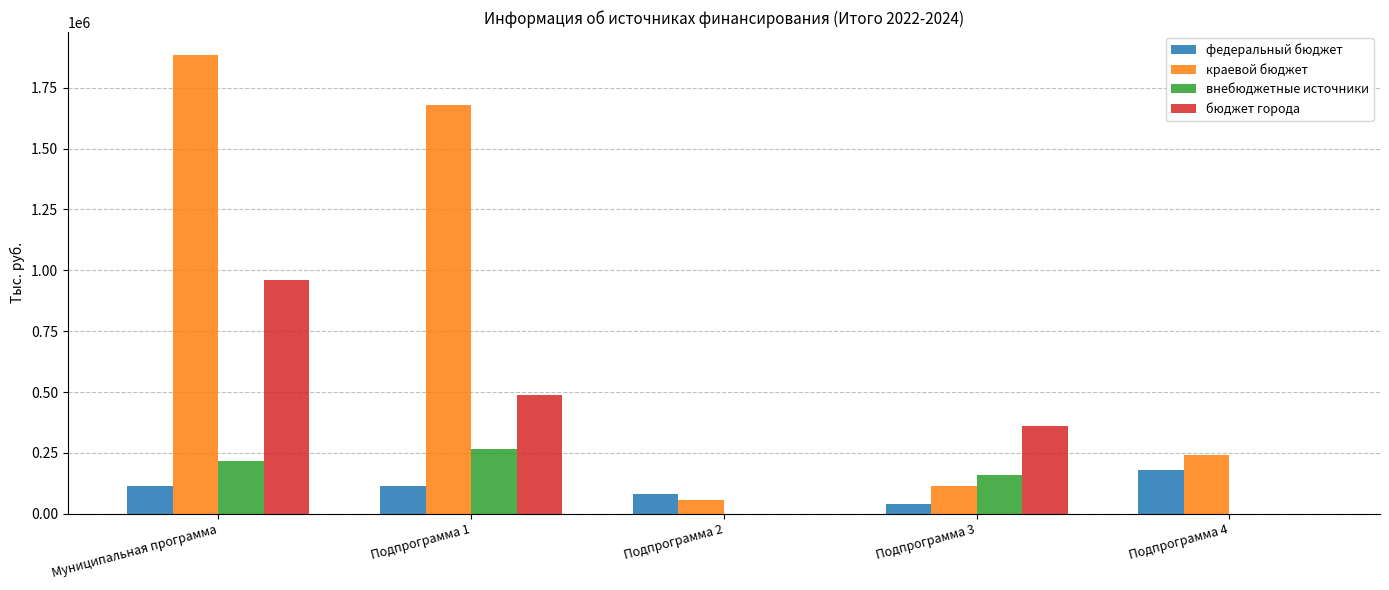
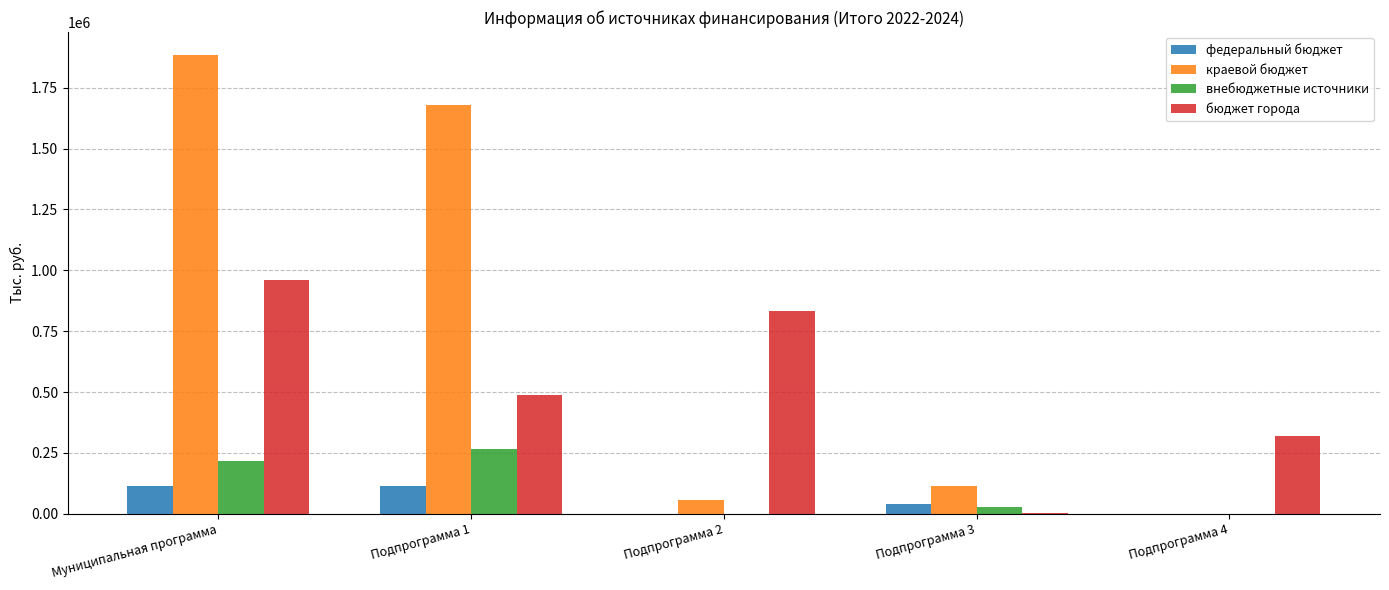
федеральный бюджет, Подпрограмма 2: 80000 -> 0
бюджет города, Подпрограмма 2: 0 -> 830000
внебюджетные источники, Подпрограмма 3: 160000 -> 30000
бюджет города, Подпрограмма 3: 360000 -> 0
федеральный бюджет, Подпрограмма 4: 180000 -> 0
краевой бюджет, Подпрограмма 4: 240000 -> 0
бюджет города, Подпрограмма 4: 0 -> 320000
